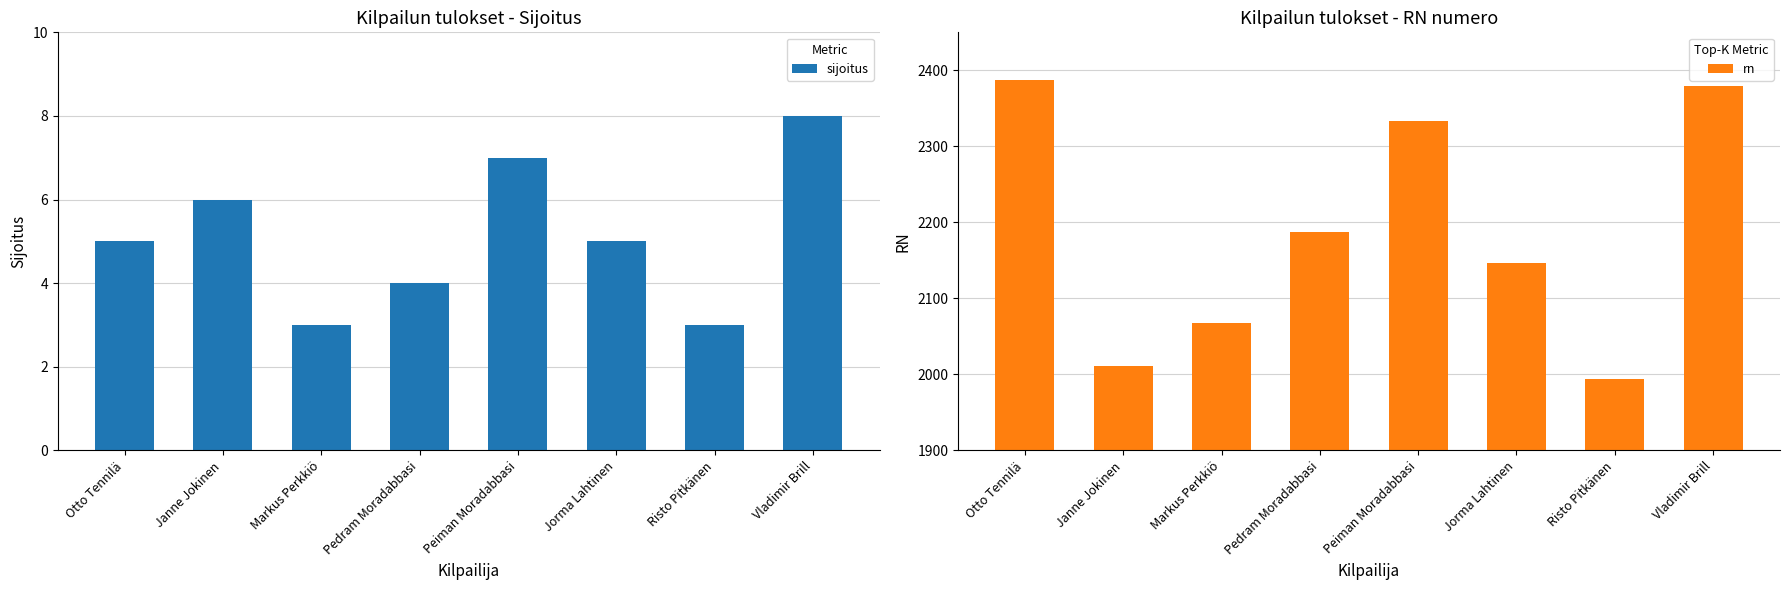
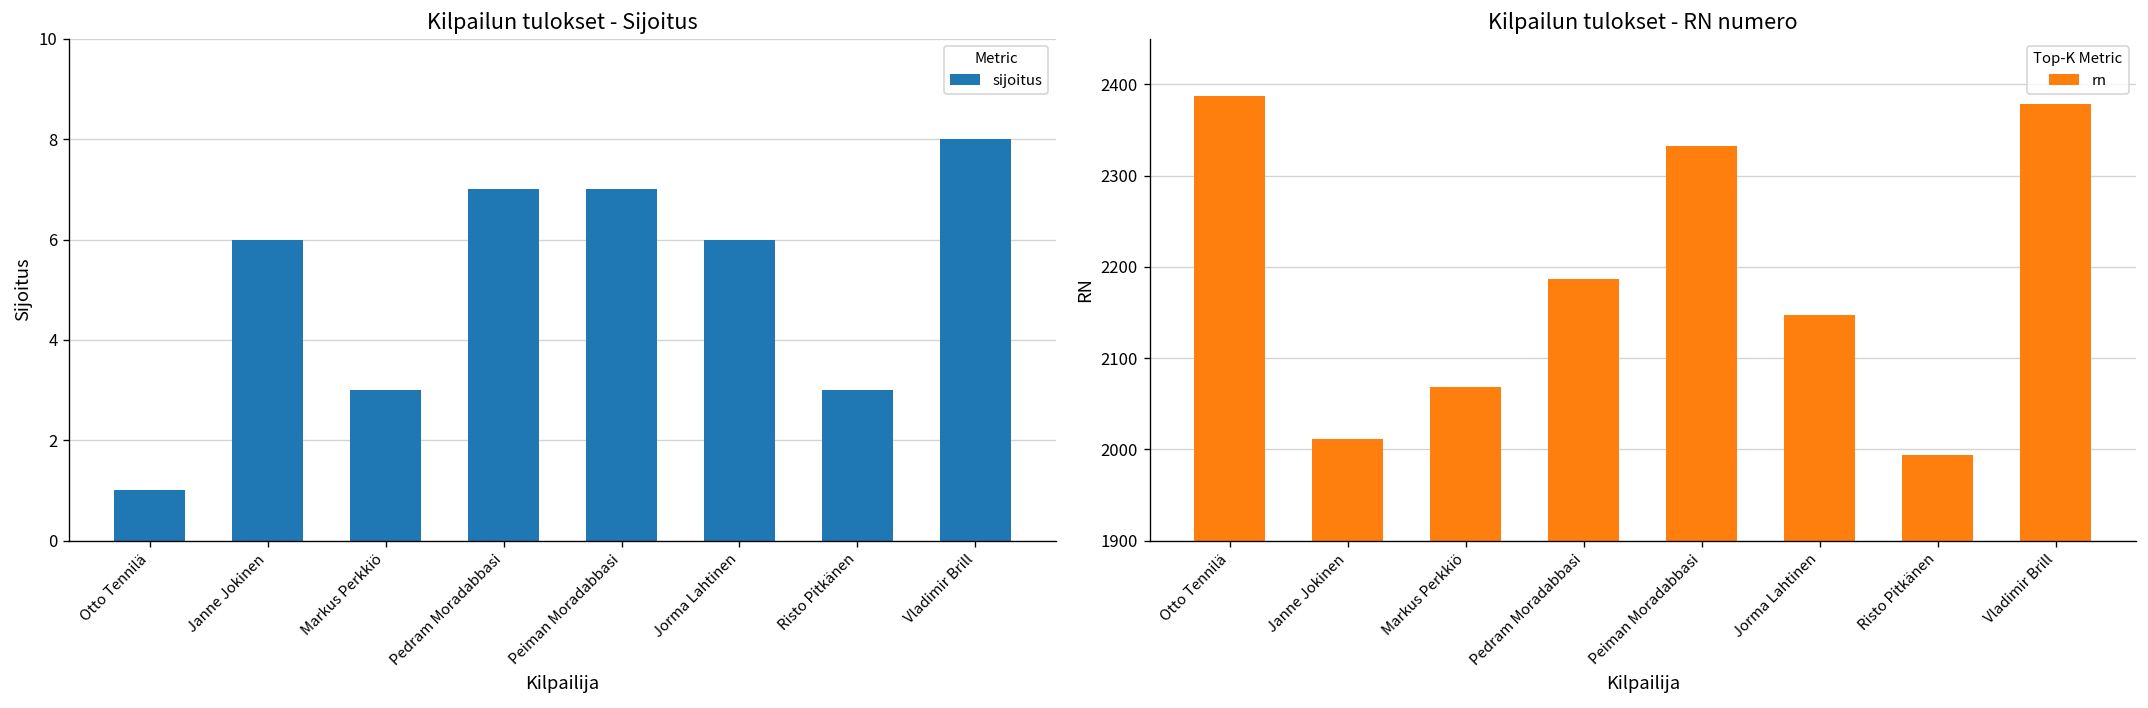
Kilpailun tulokset - Sijoitus, Otto Tennilä: 5 -> 1
Kilpailun tulokset - Sijoitus, Pedram Moradabbasi: 4 -> 7
Kilpailun tulokset - Sijoitus, Jorma Lahtinen: 5 -> 6
